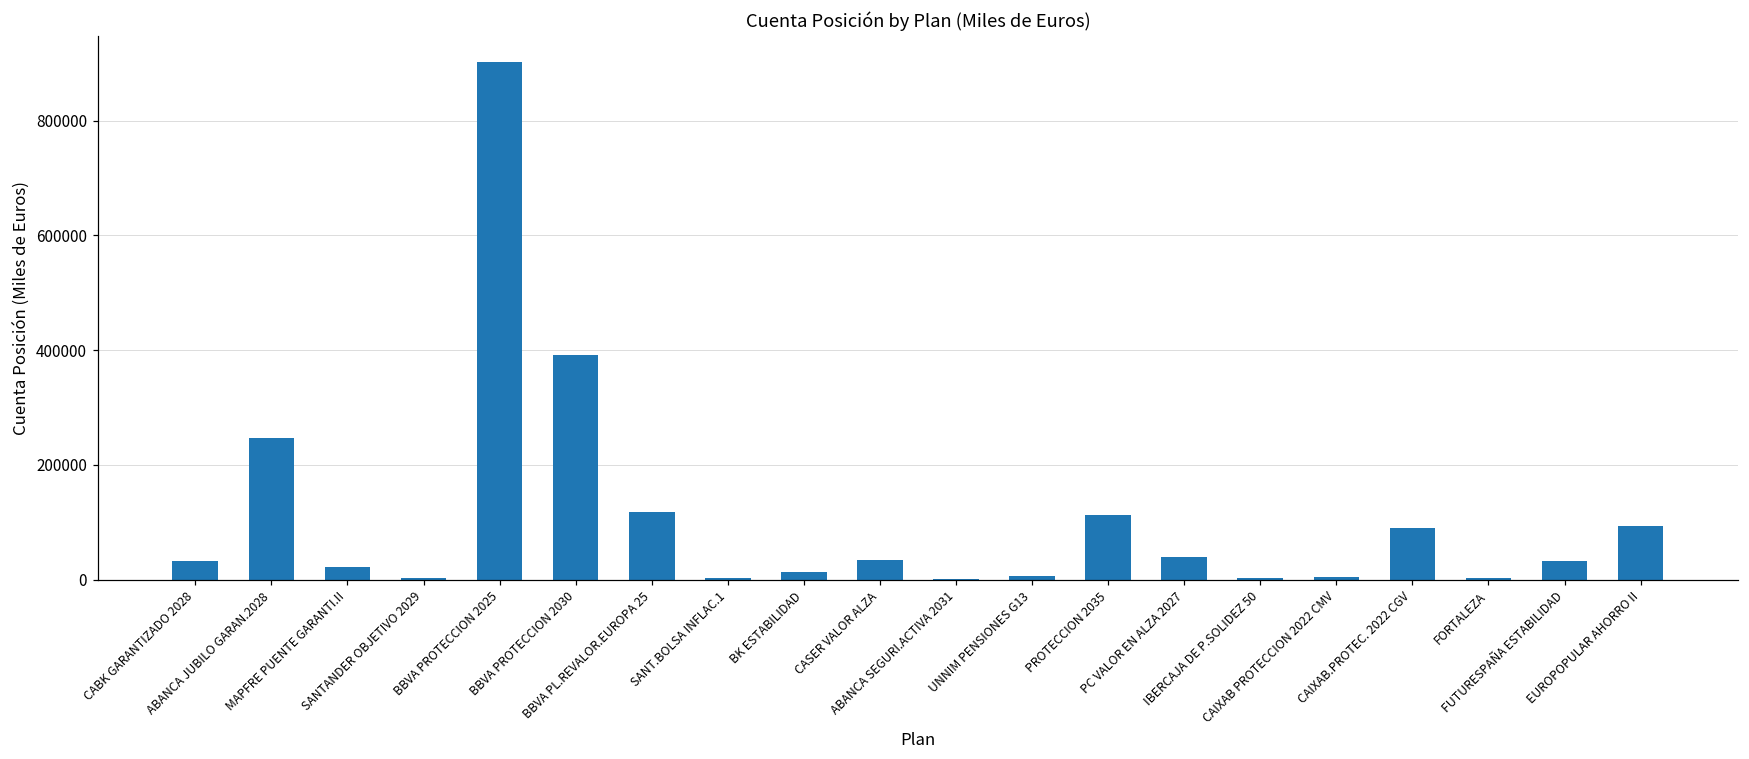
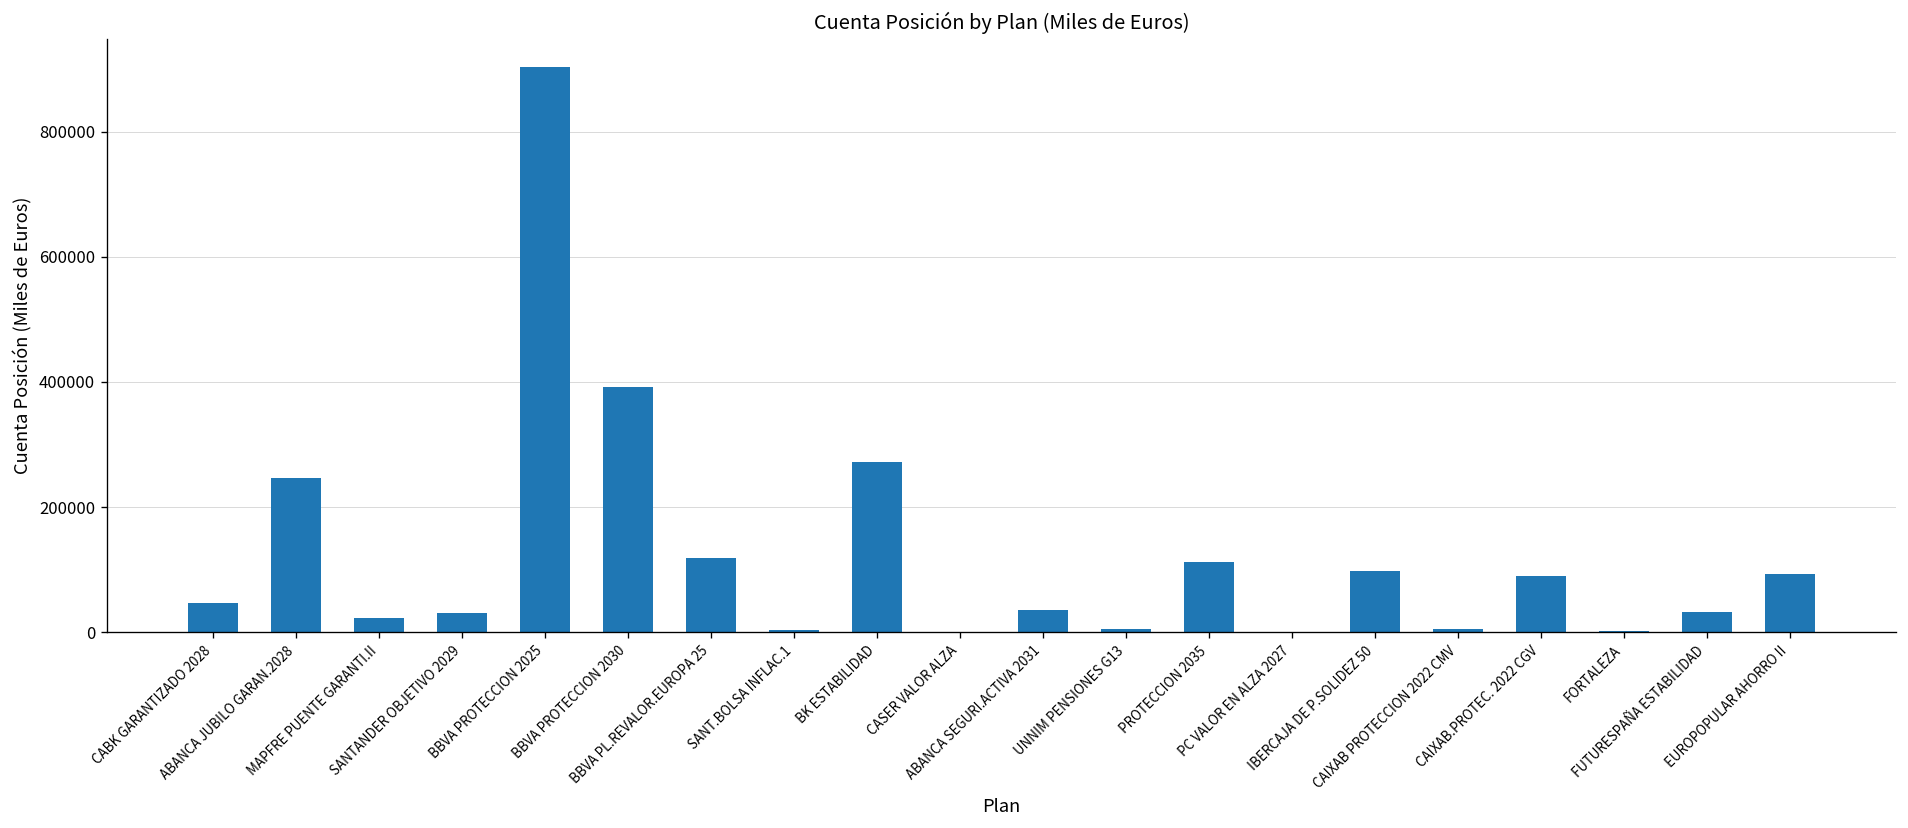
CABK GARANTIZADO 2028: 30000 -> 50000
SANTANDER OBJETIVO 2029: 0 -> 30000
BK ESTABILIDAD: 10000 -> 270000
CASER VALOR ALZA: 30000 -> 0
ABANCA SEGURI.ACTIVA 2031: 0 -> 40000
PC VALOR EN ALZA 2027: 40000 -> 0
IBERCAJA DE P.SOLIDEZ 50: 0 -> 100000
